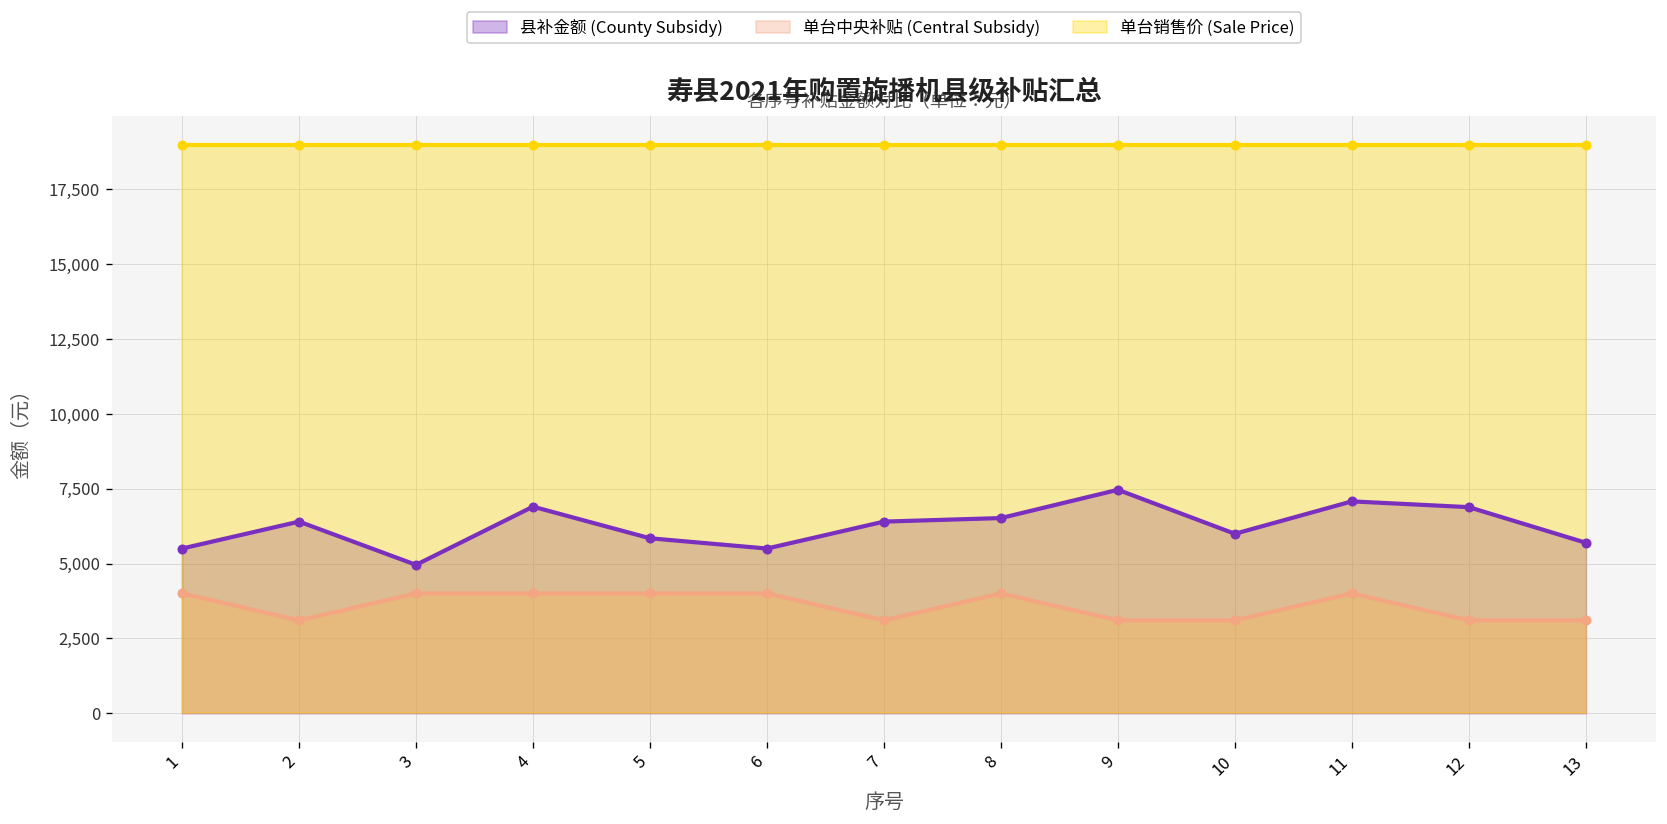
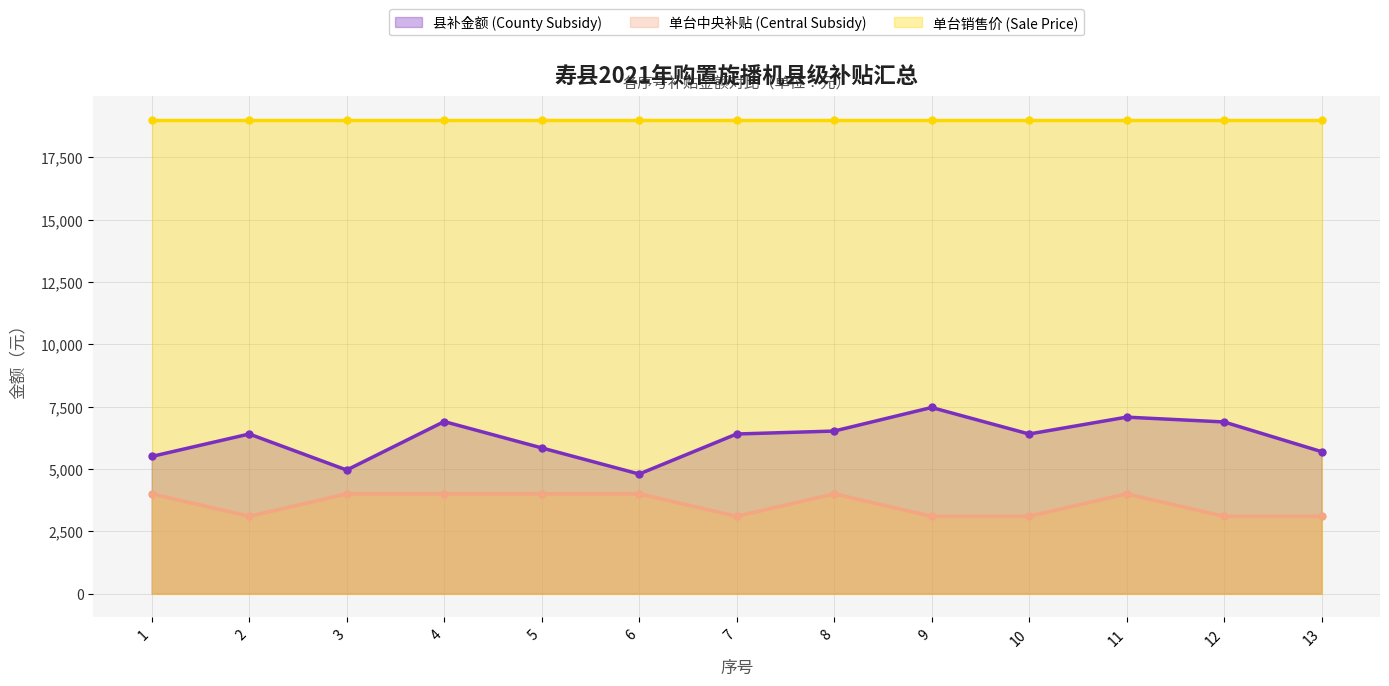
县补金额 (County Subsidy), 6: 5,500 -> 4,800
县补金额 (County Subsidy), 10: 6,000 -> 6,400
